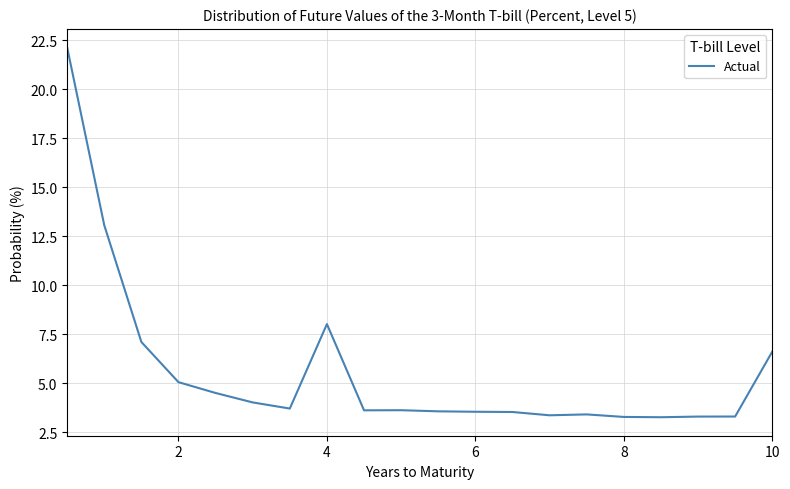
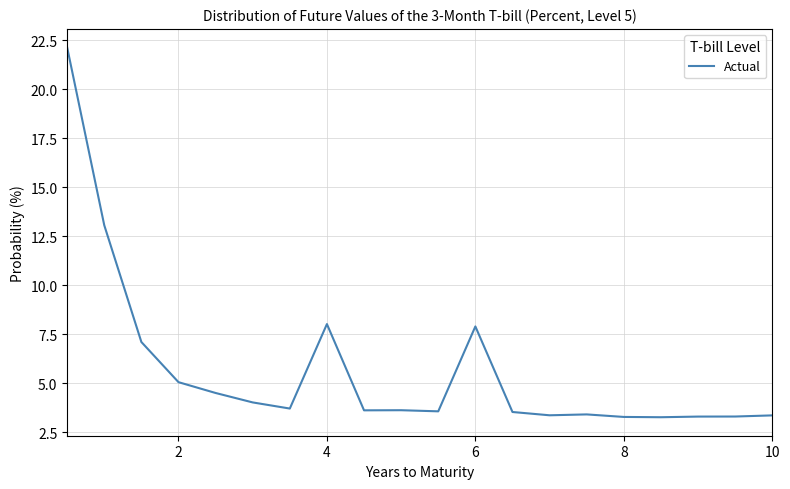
6: 3.5 -> 7.9
10: 6.6 -> 3.3
